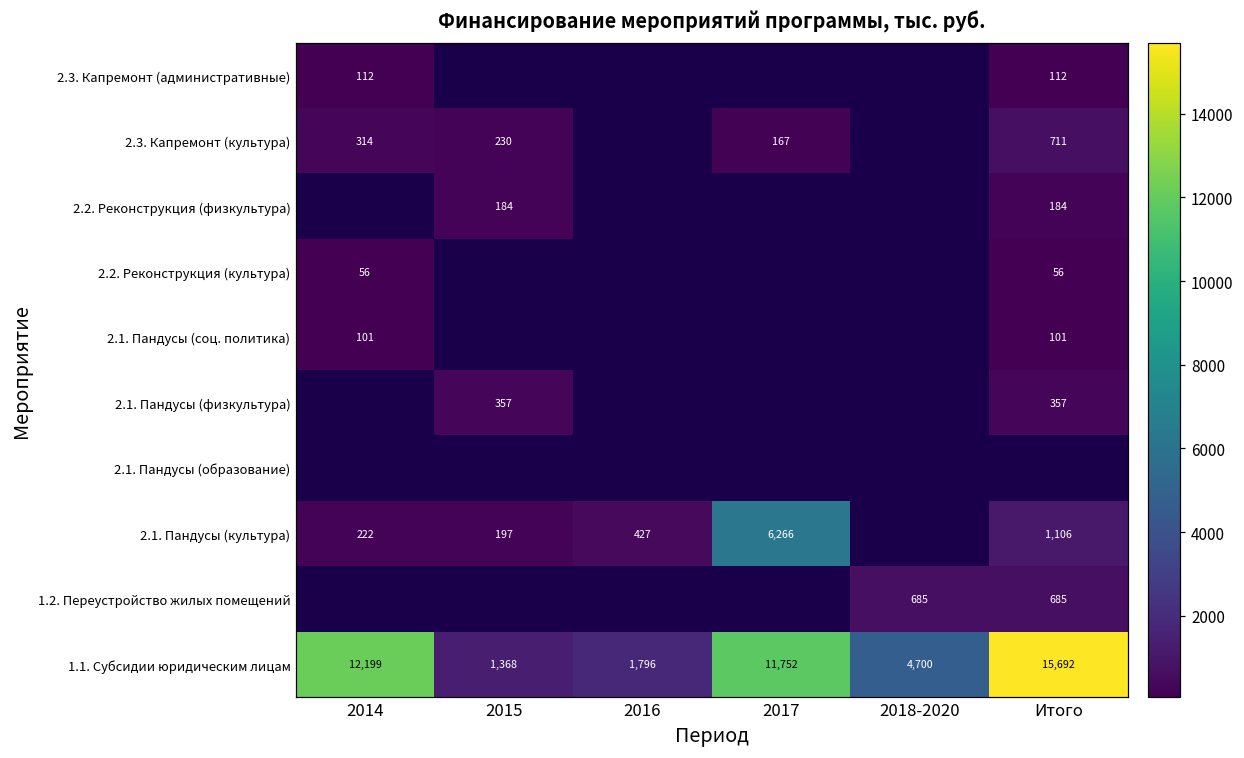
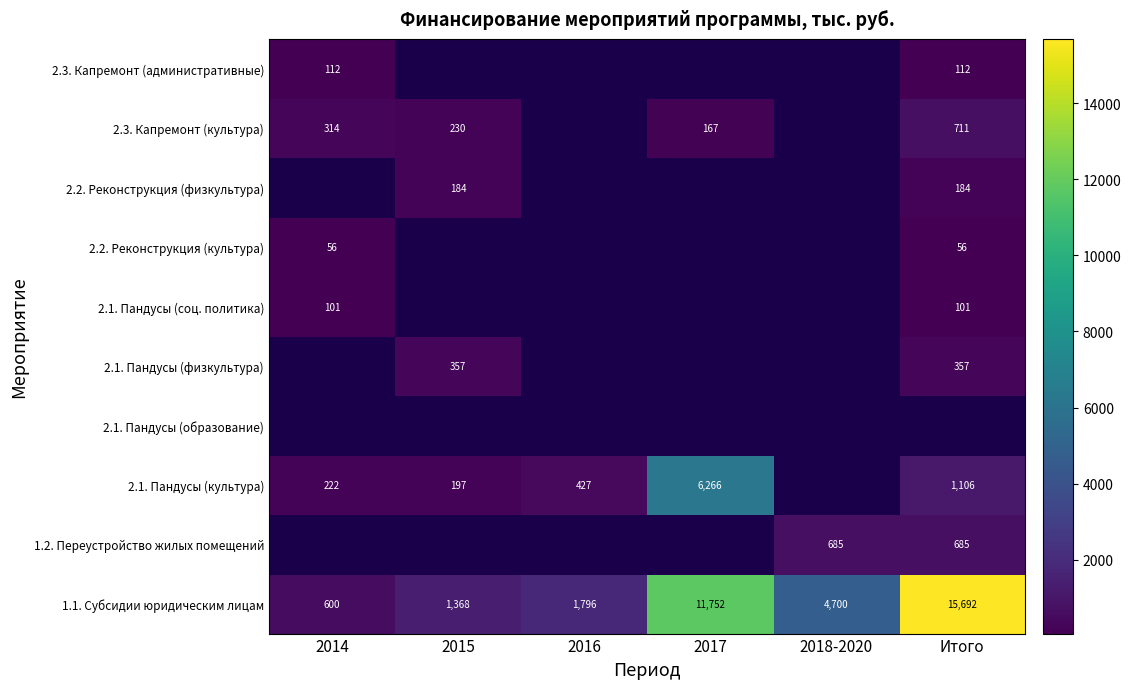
1.1. Субсидии юридическим лицам, 2014: 12,199 -> 600
